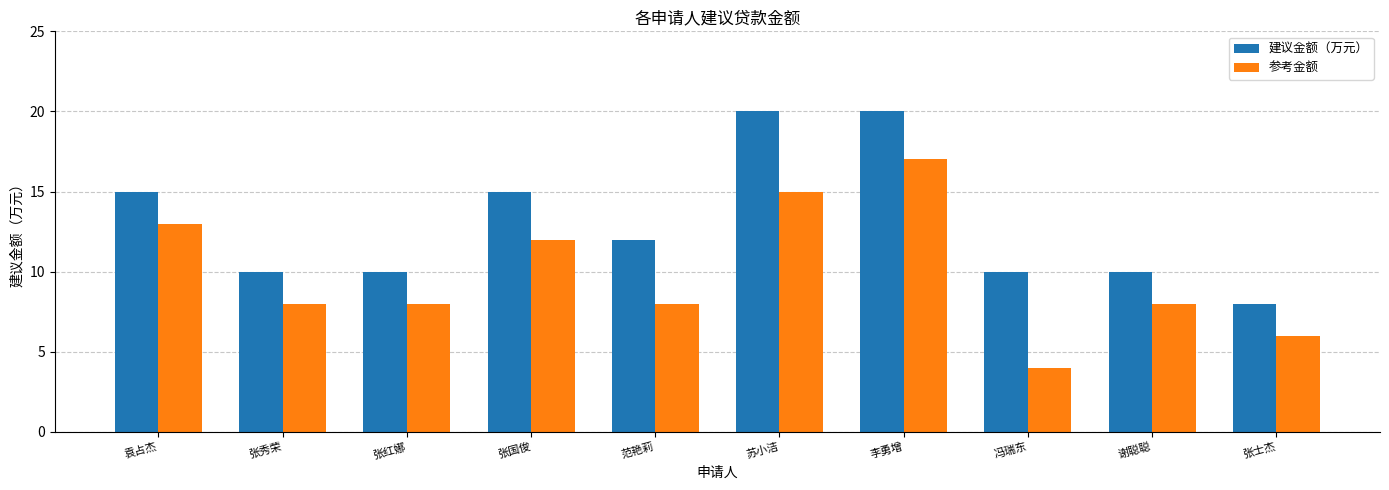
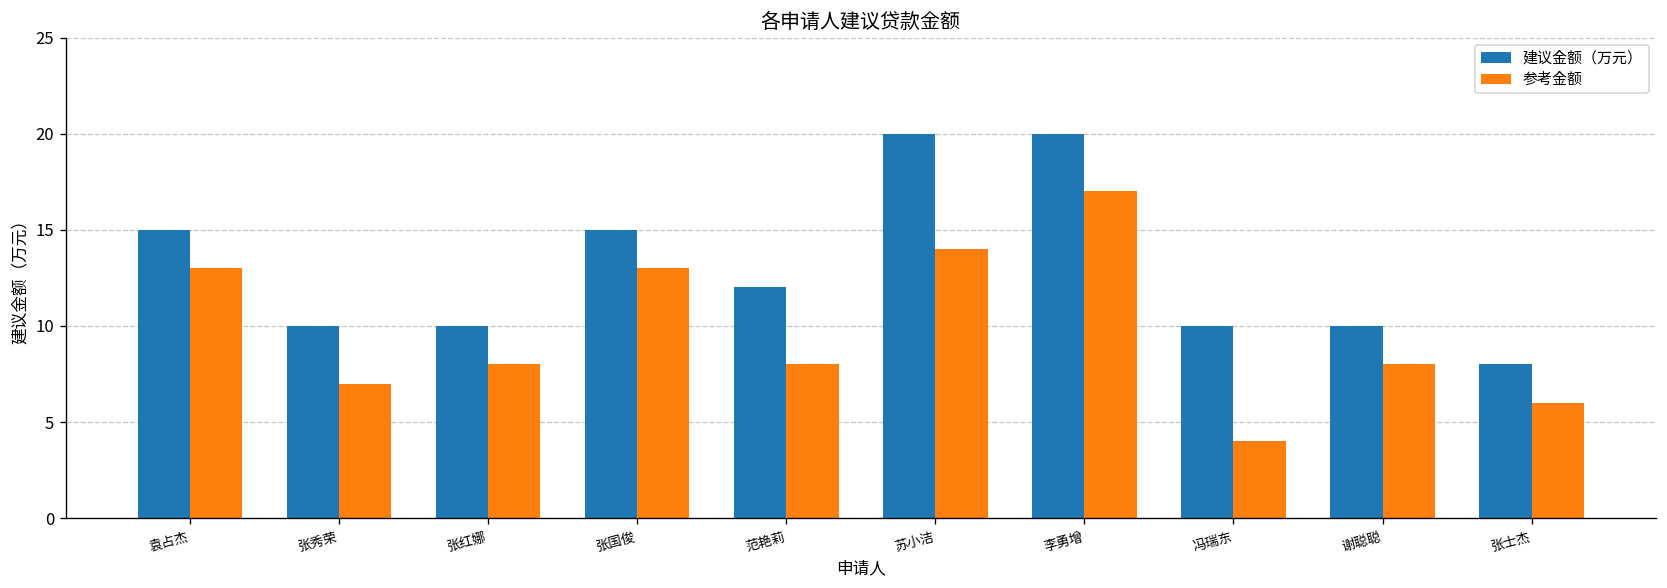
参考金额, 张秀荣: 8 -> 7
参考金额, 张国俊: 12 -> 13
参考金额, 苏小洁: 15 -> 14
